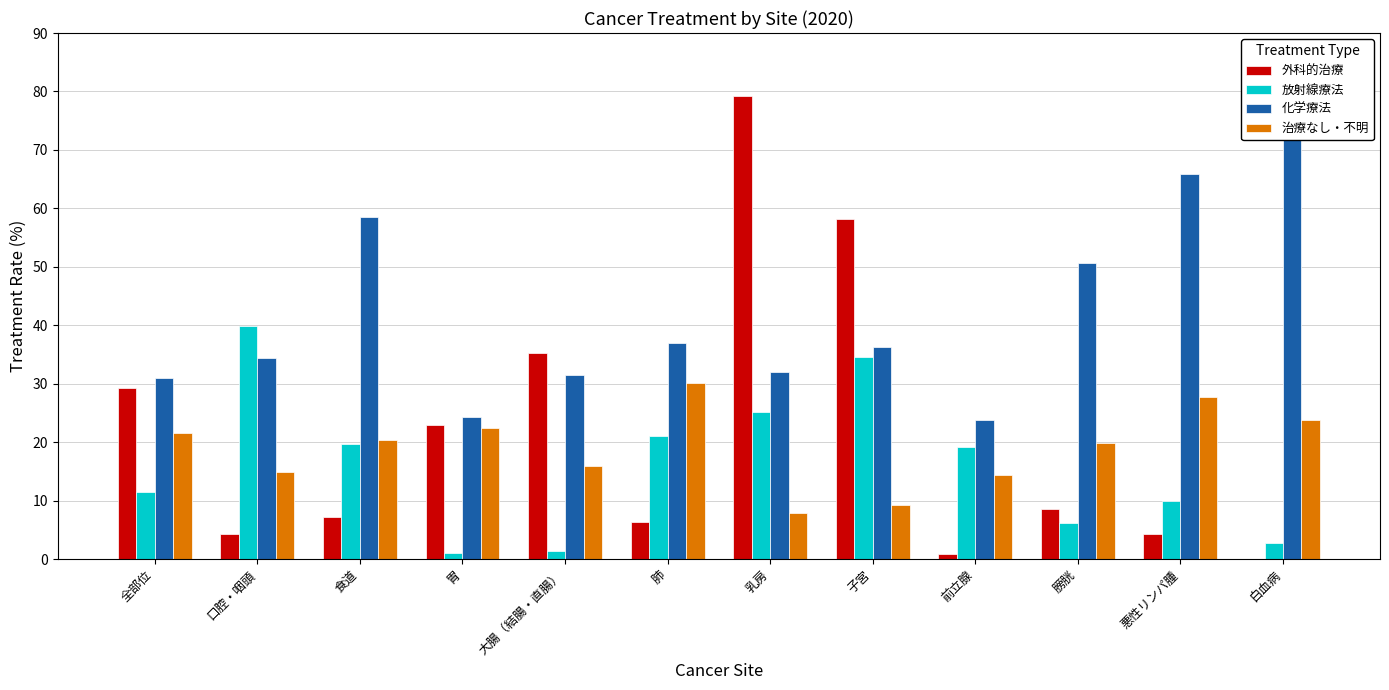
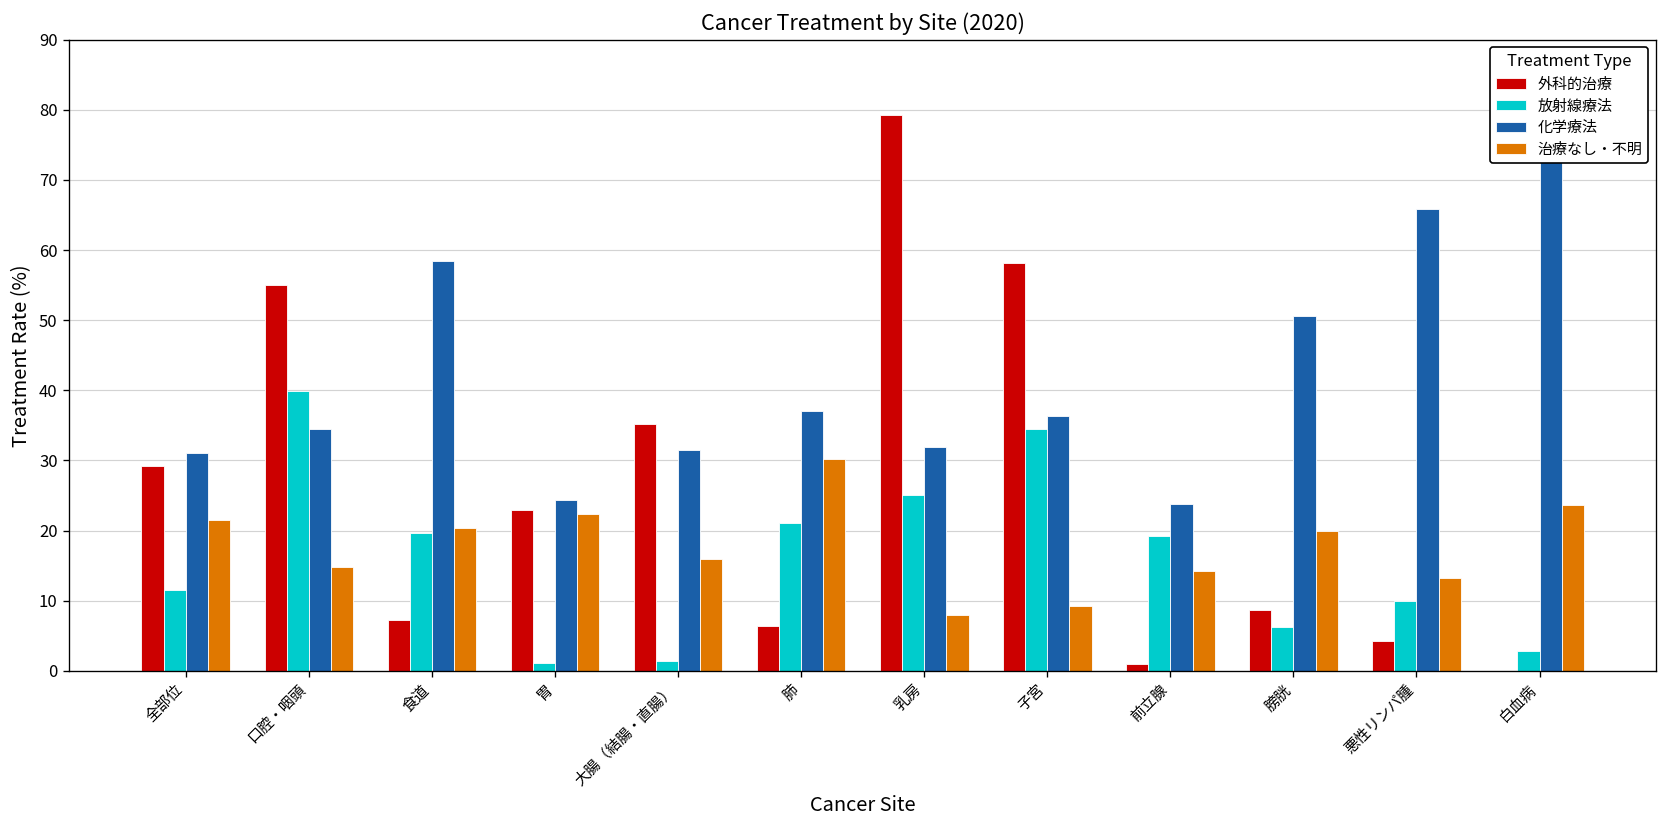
外科的治療, 口腔・咽頭: 4 -> 55
治療なし・不明, 悪性リンパ腫: 28 -> 13
